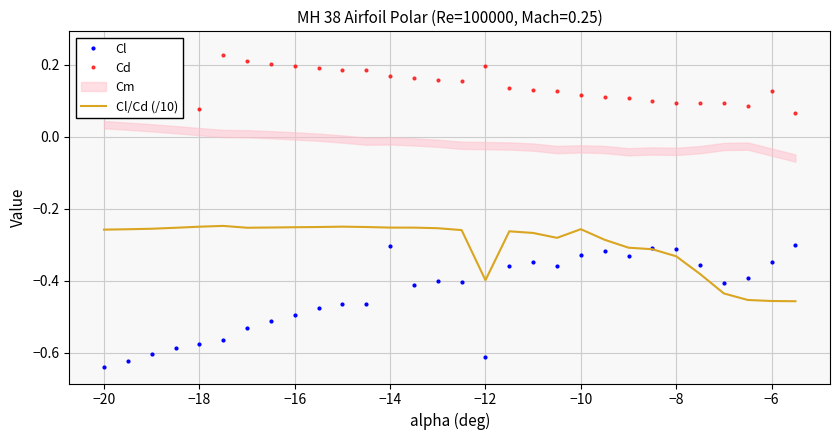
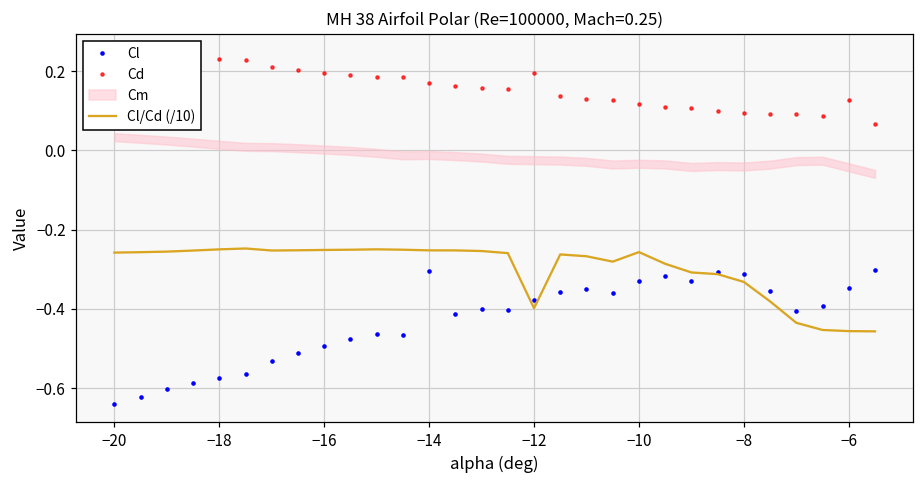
Cd, −18: 0.08 -> 0.23
Cl, −12: -0.61 -> -0.38
